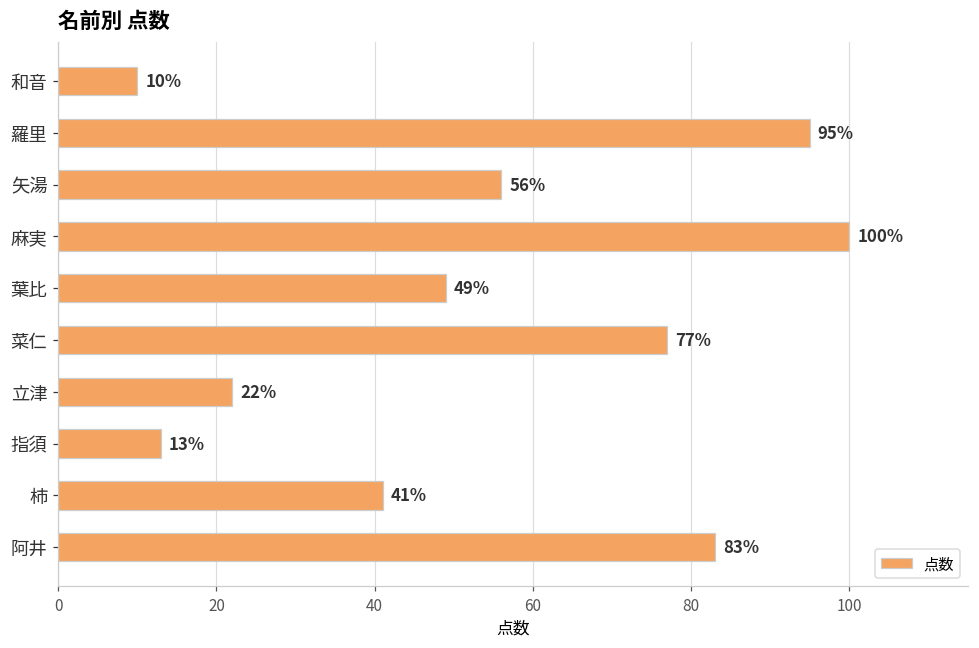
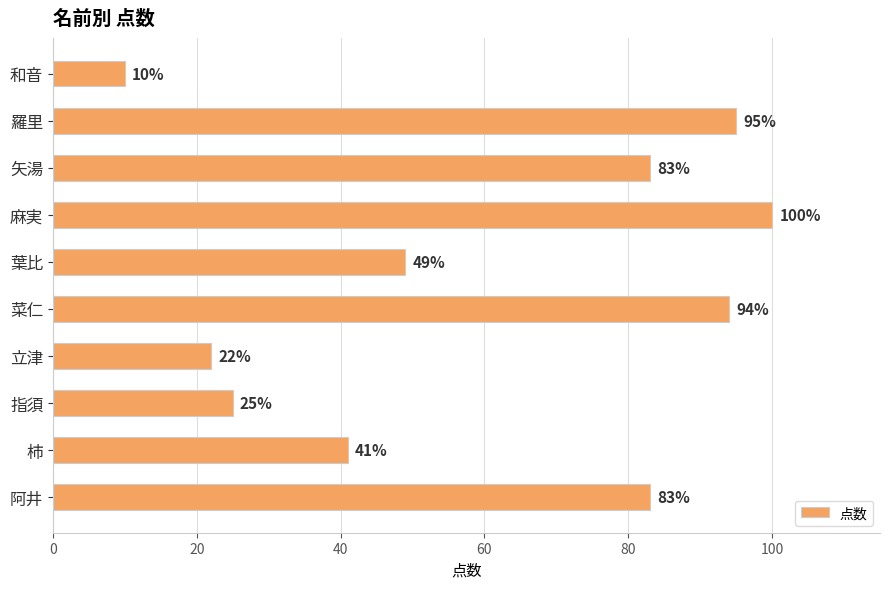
矢湯: 56% -> 83%
菜仁: 77% -> 94%
指須: 13% -> 25%
